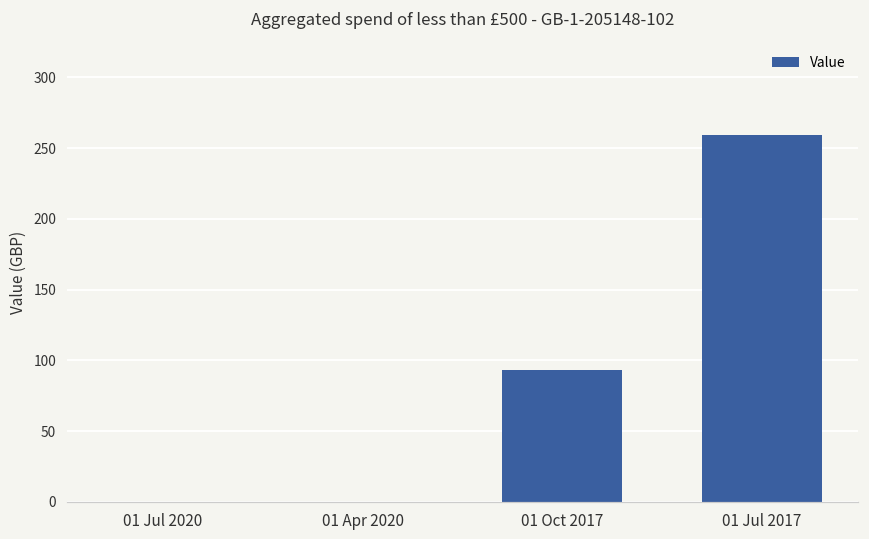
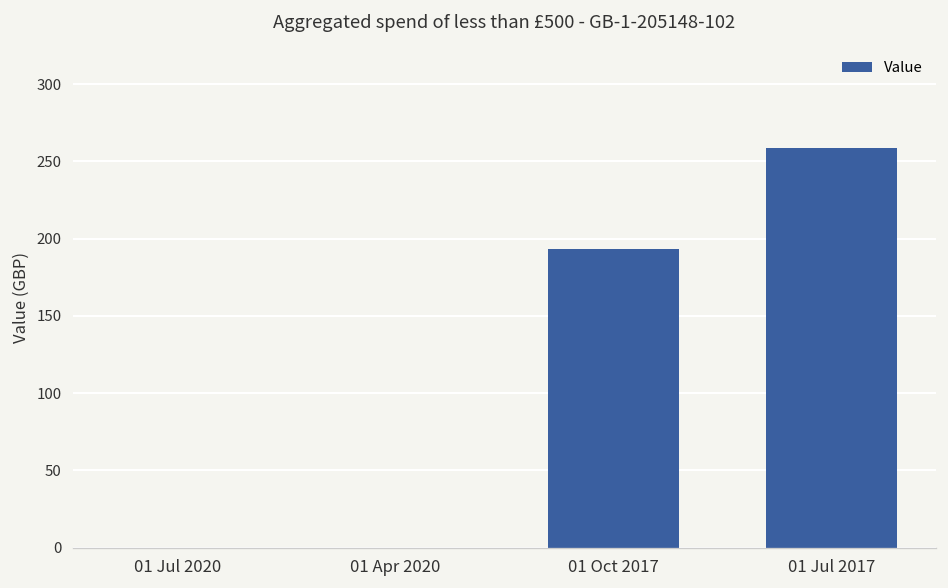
01 Oct 2017: 93 -> 193
